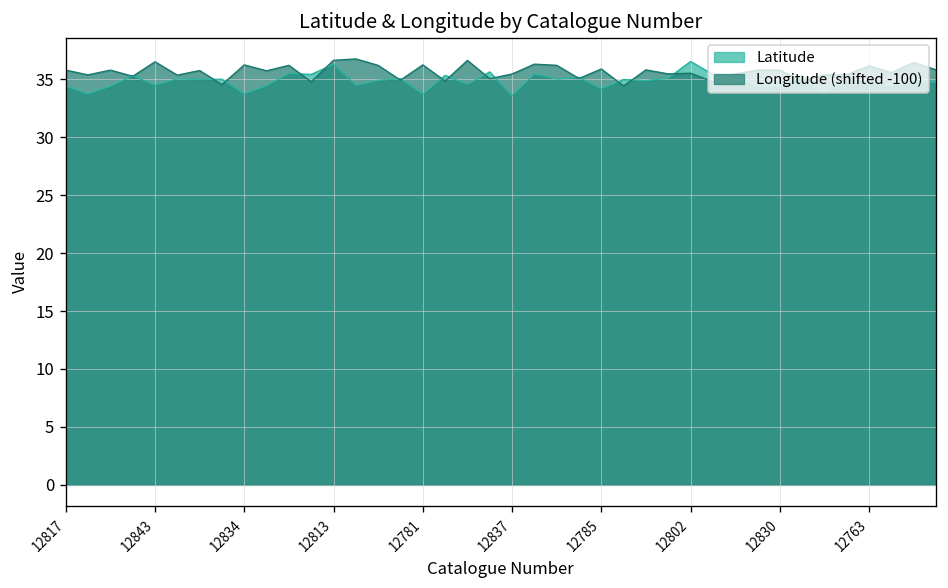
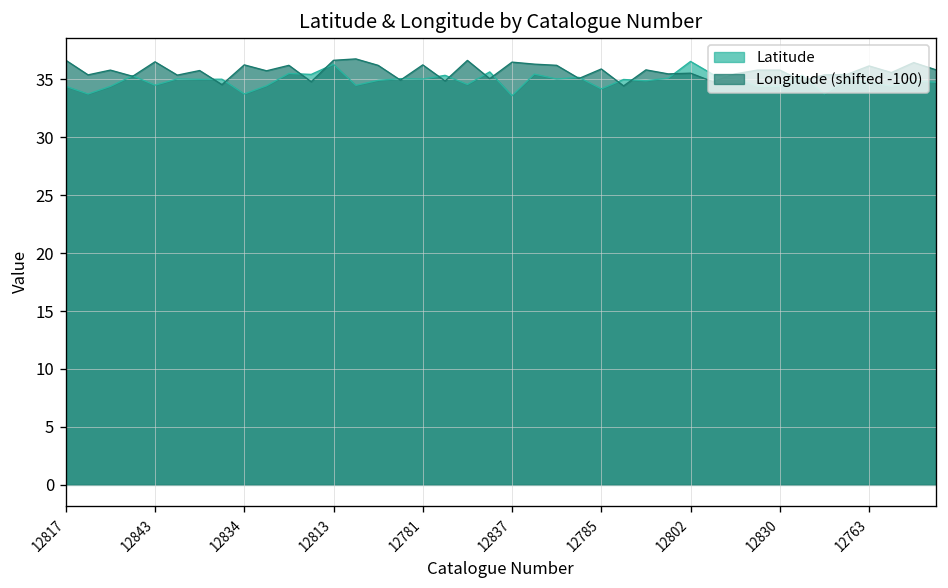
Longitude (shifted -100), 12817: 36 -> 37
Latitude, 12781: 34 -> 35
Longitude (shifted -100), 12837: 35 -> 36
